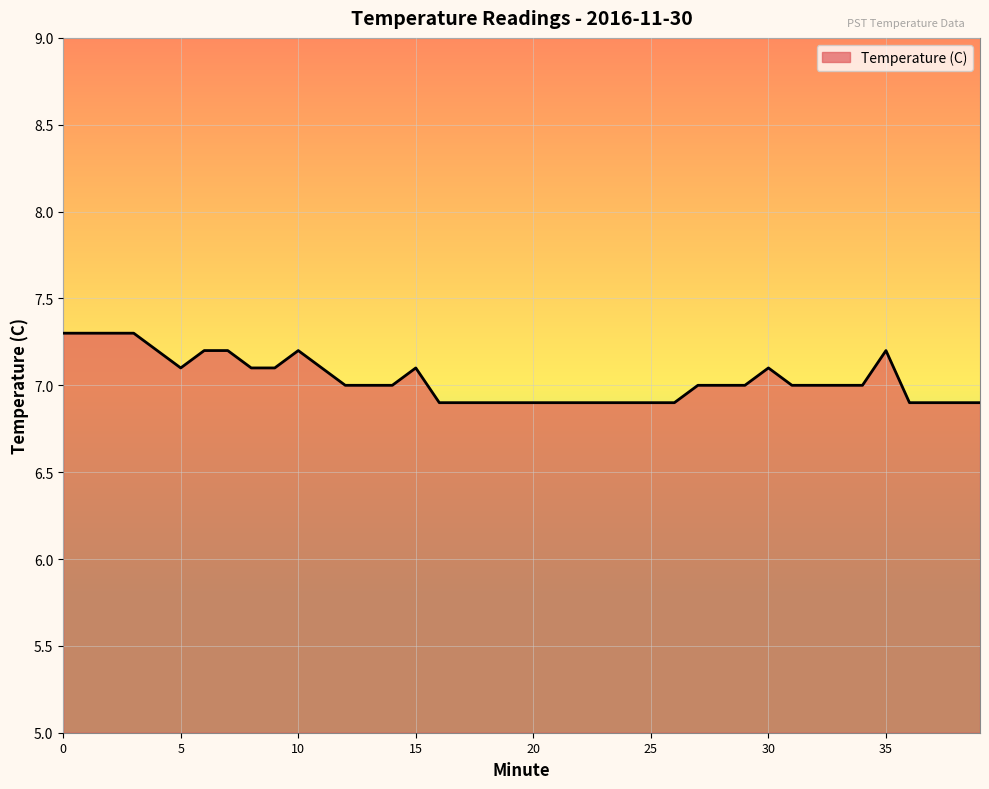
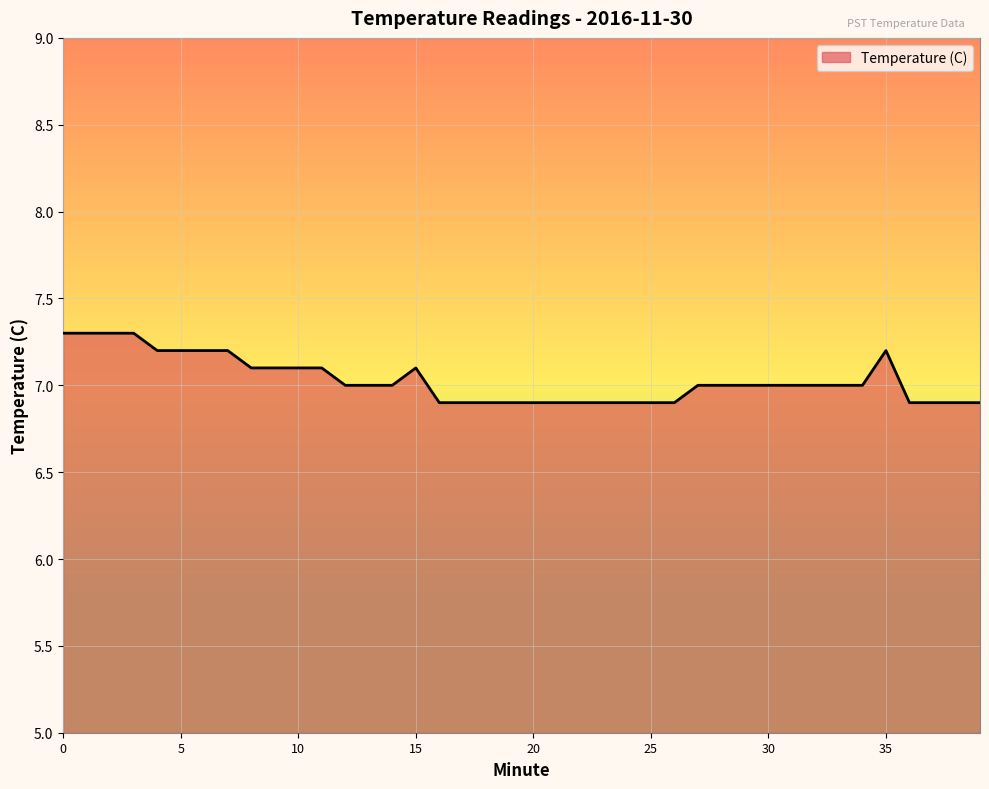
5: 7.1 -> 7.2
10: 7.2 -> 7.1
30: 7.1 -> 7.0
